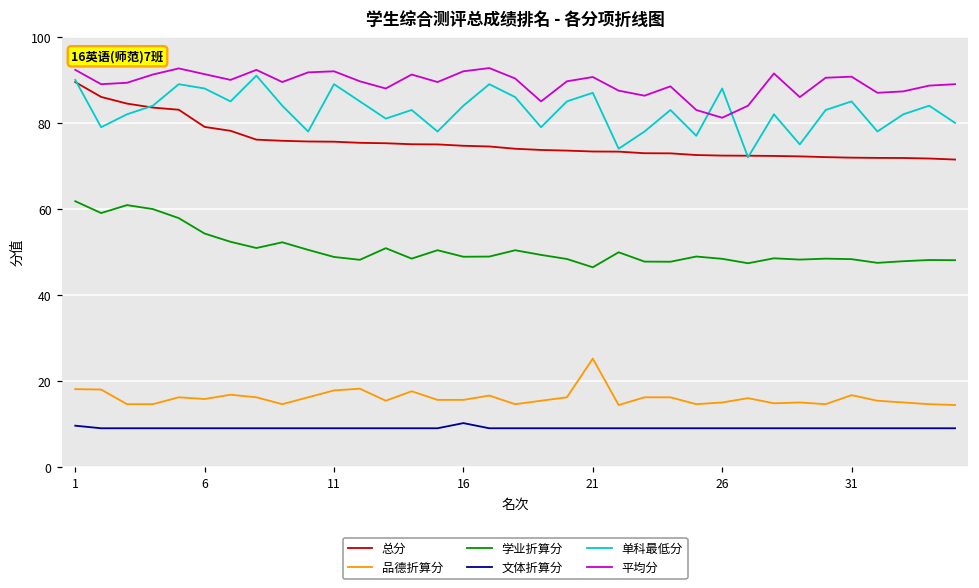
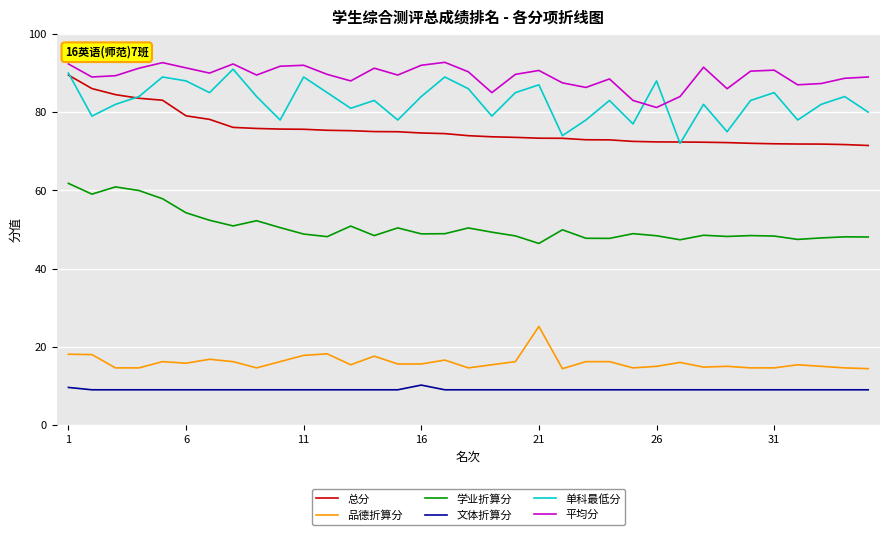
品德折算分, 31: 17 -> 15
